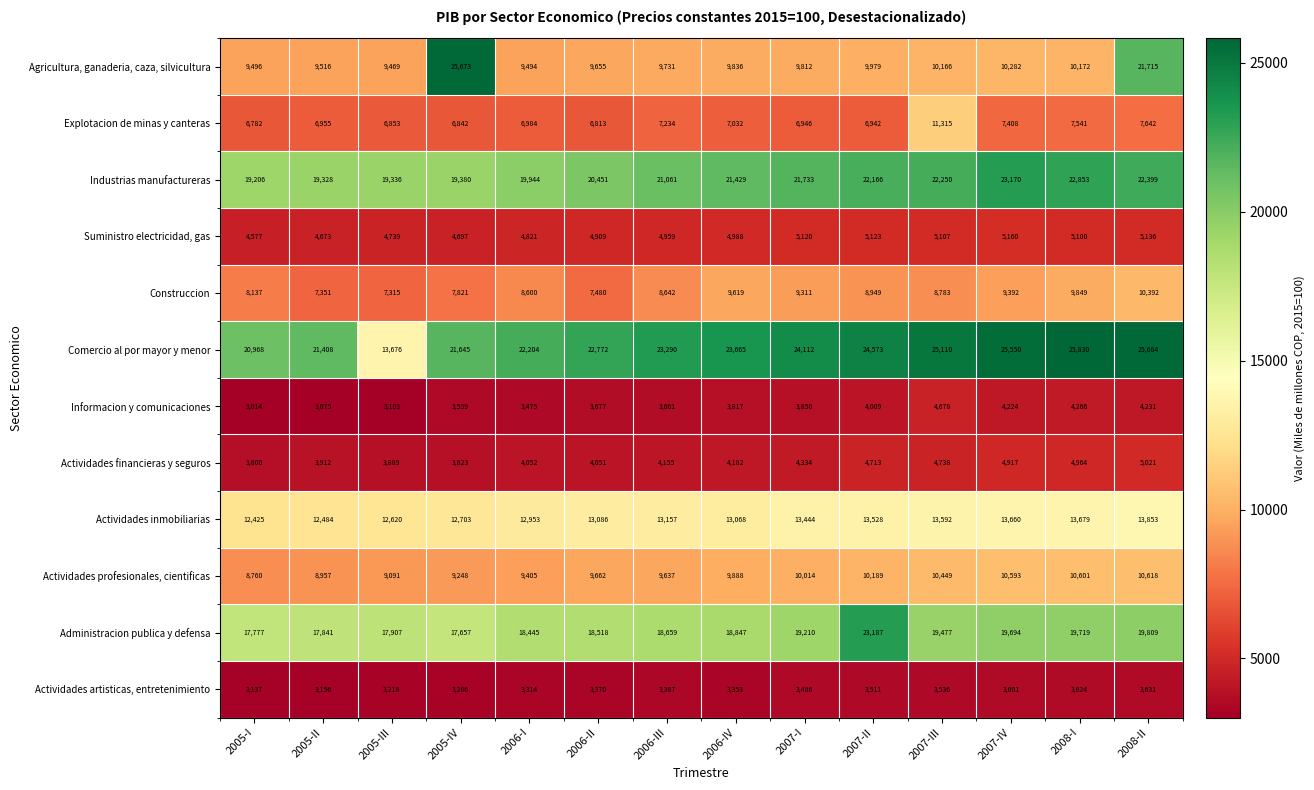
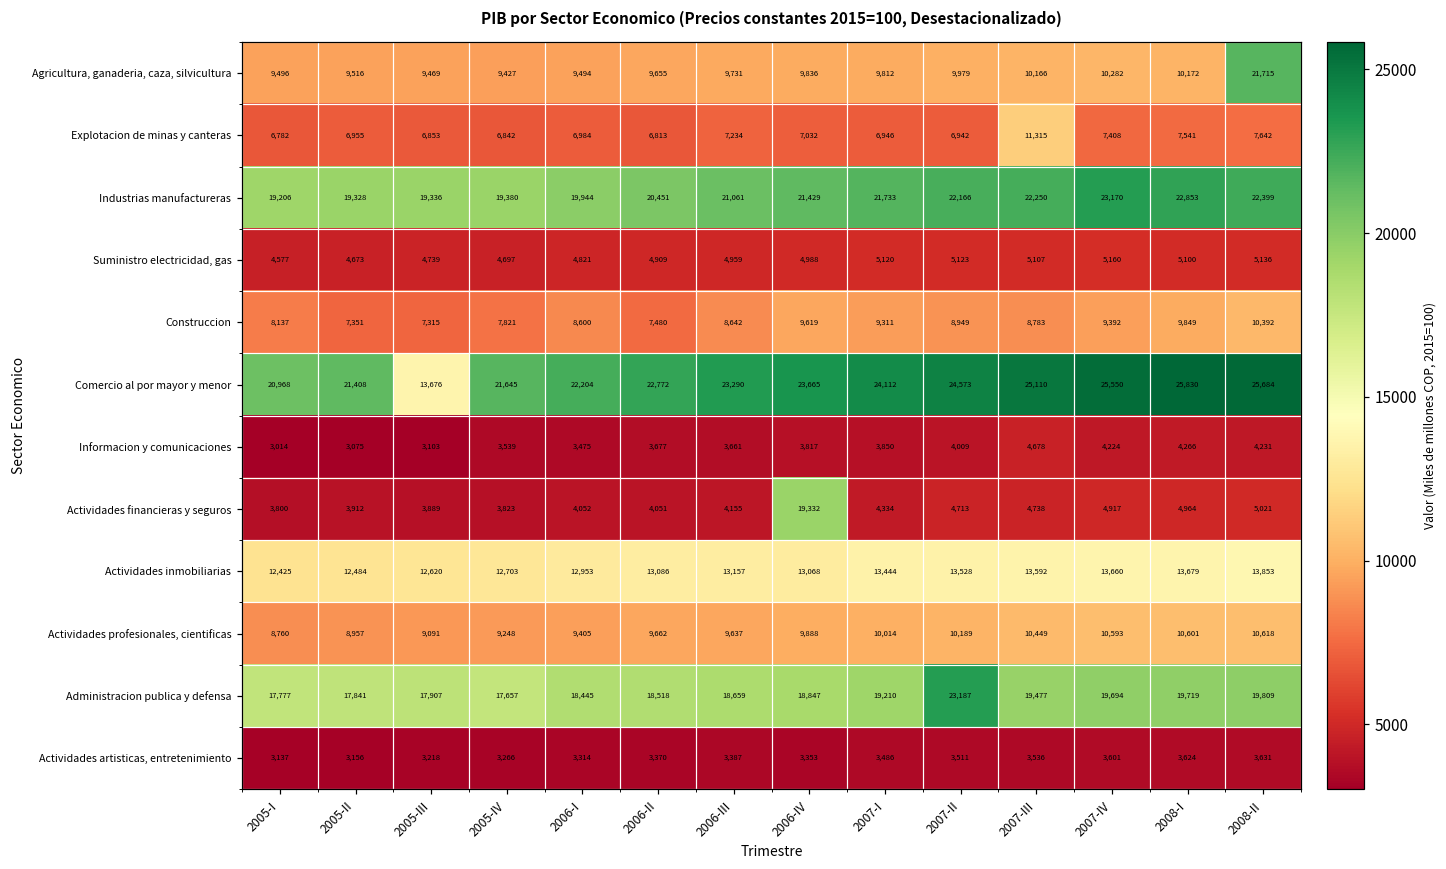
Agricultura, ganaderia, caza, silvicultura, 2005-IV: 25,673 -> 9,427
Actividades financieras y seguros, 2006-IV: 4,182 -> 19,332
